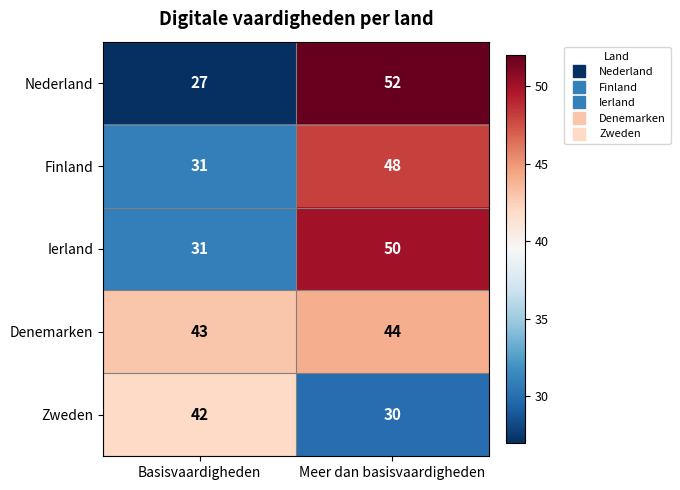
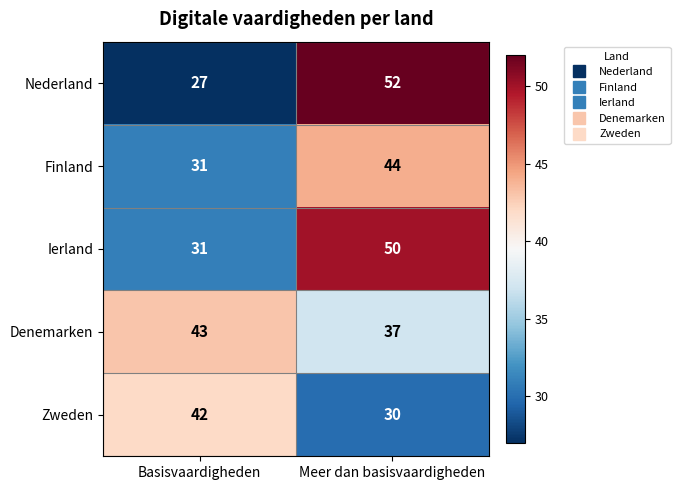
Finland, Meer dan basisvaardigheden: 48 -> 44
Denemarken, Meer dan basisvaardigheden: 44 -> 37
